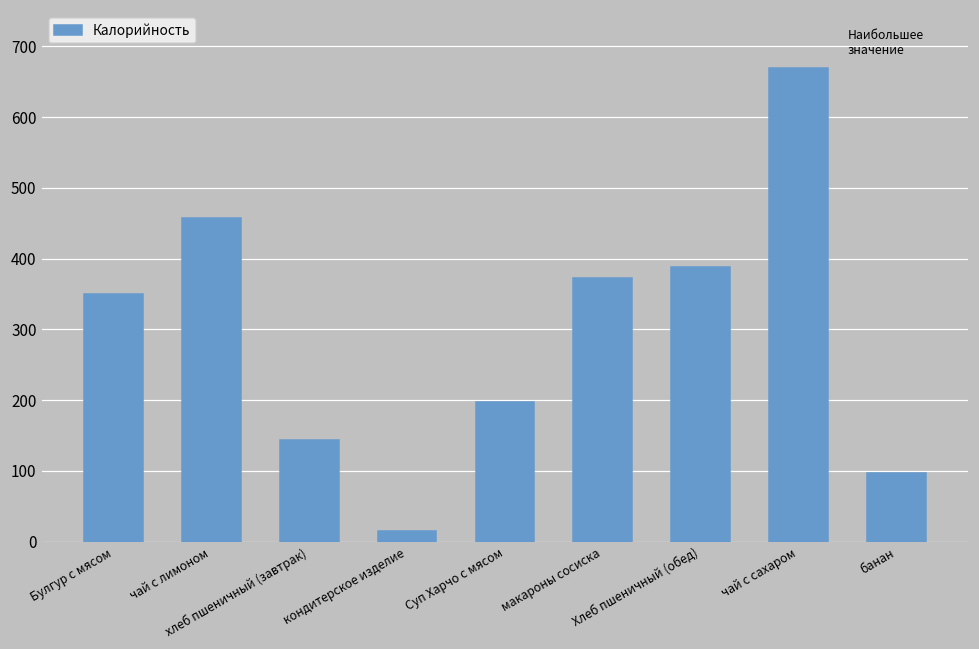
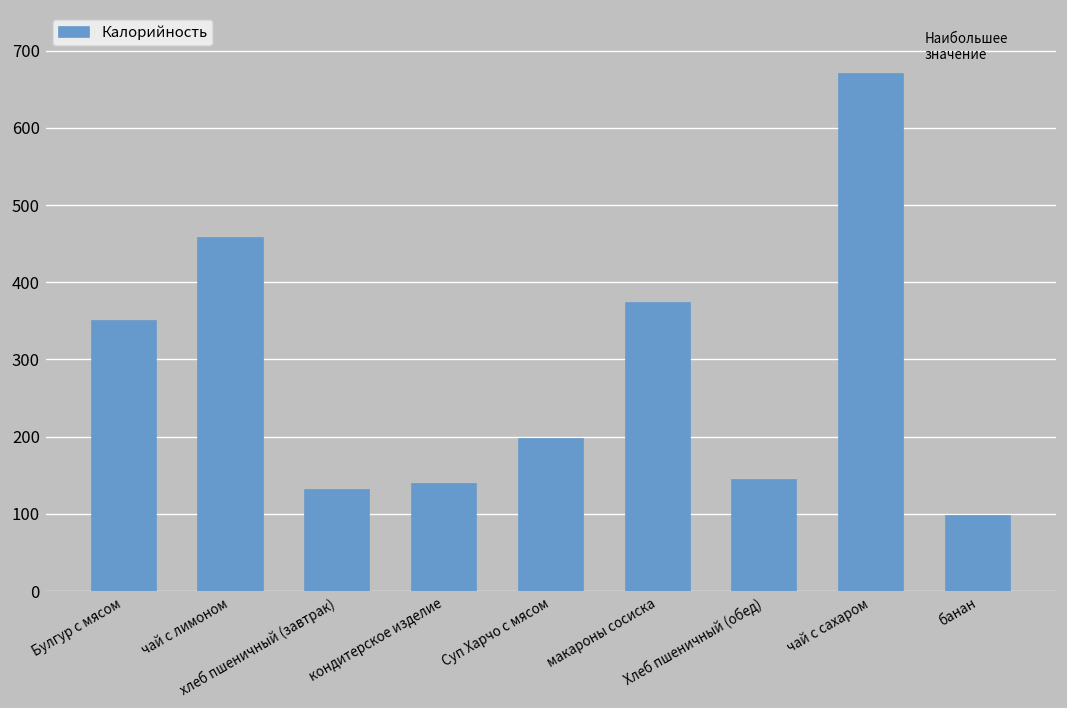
хлеб пшеничный (завтрак): 140 -> 130
кондитерское изделие: 20 -> 140
Хлеб пшеничный (обед): 390 -> 140
